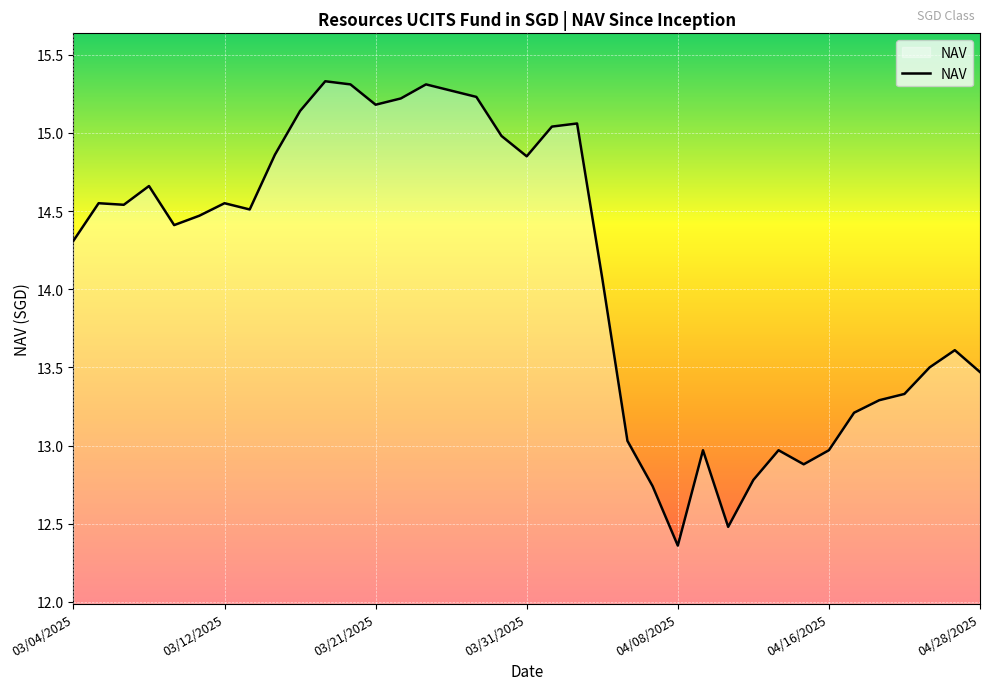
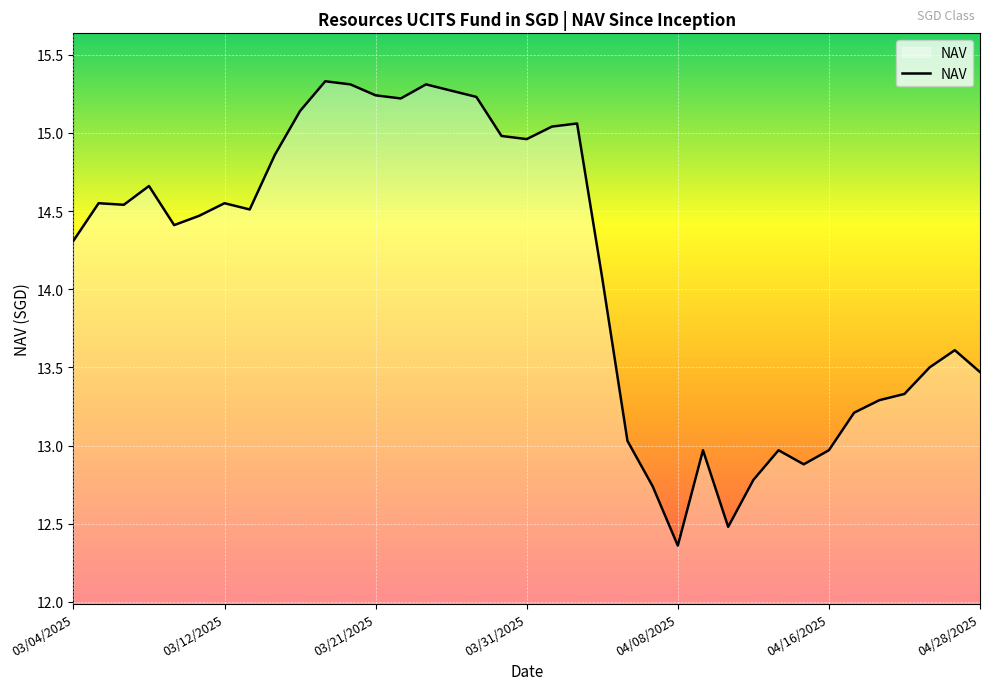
03/21/2025: 15.18 -> 15.24
03/31/2025: 14.85 -> 14.96
